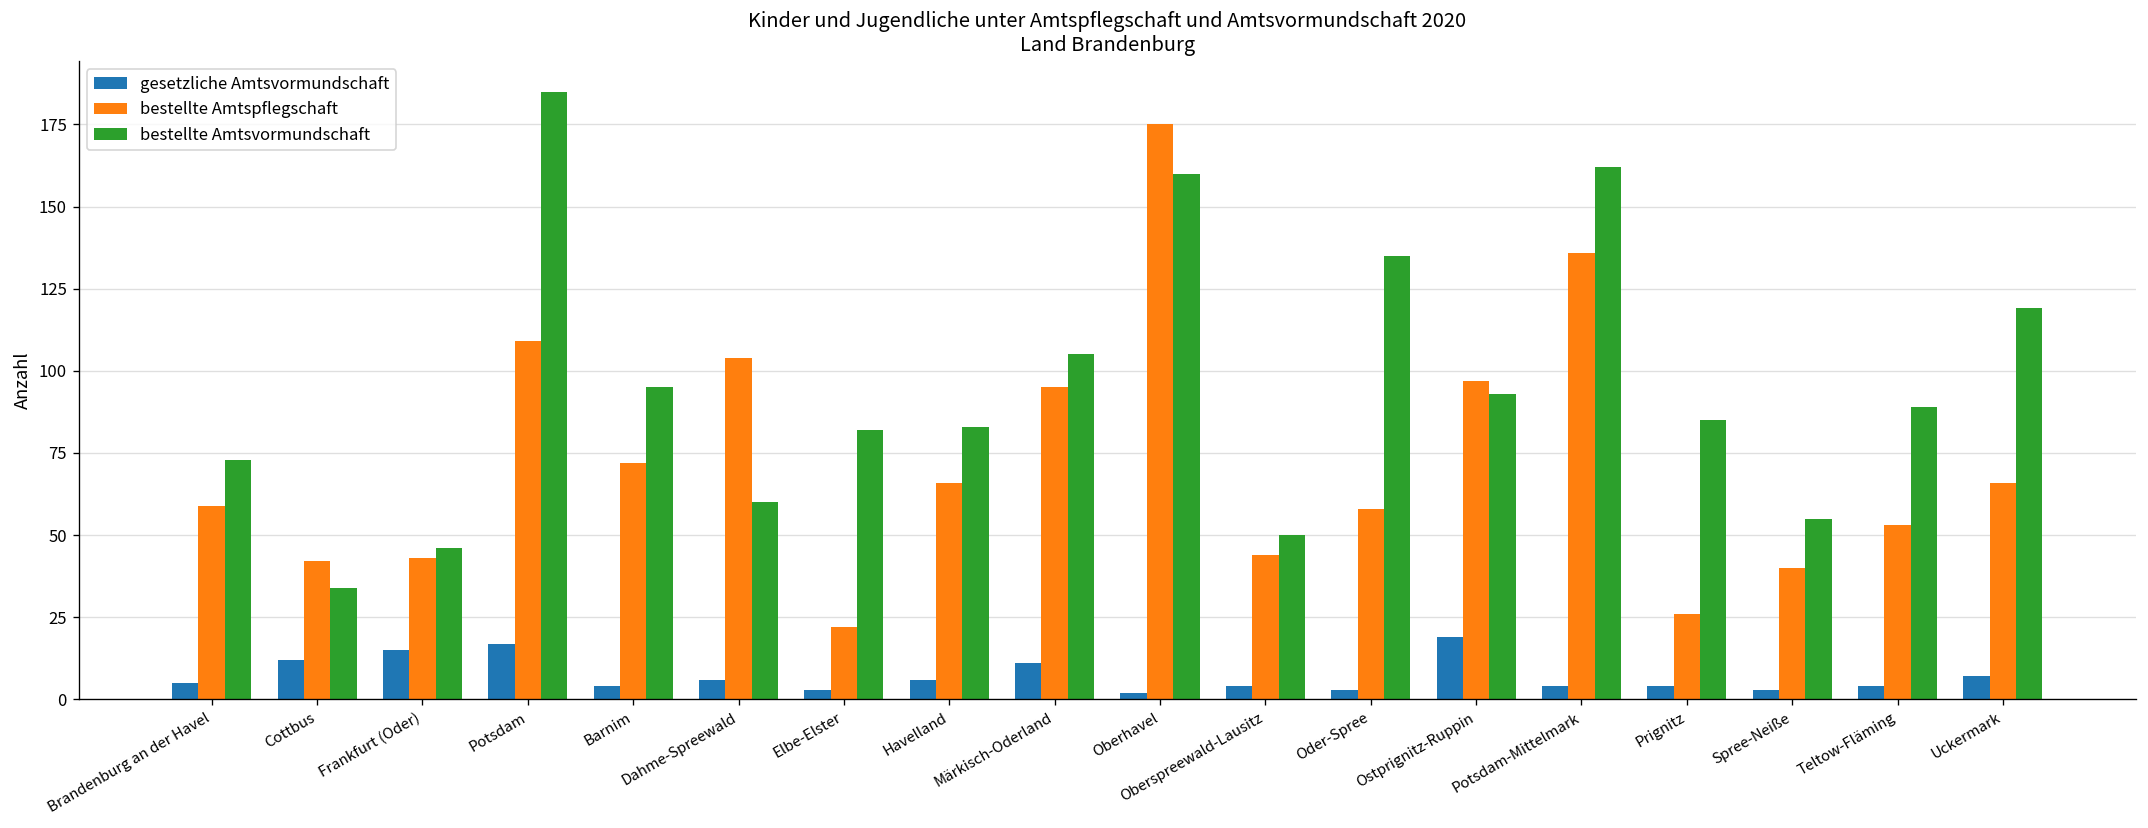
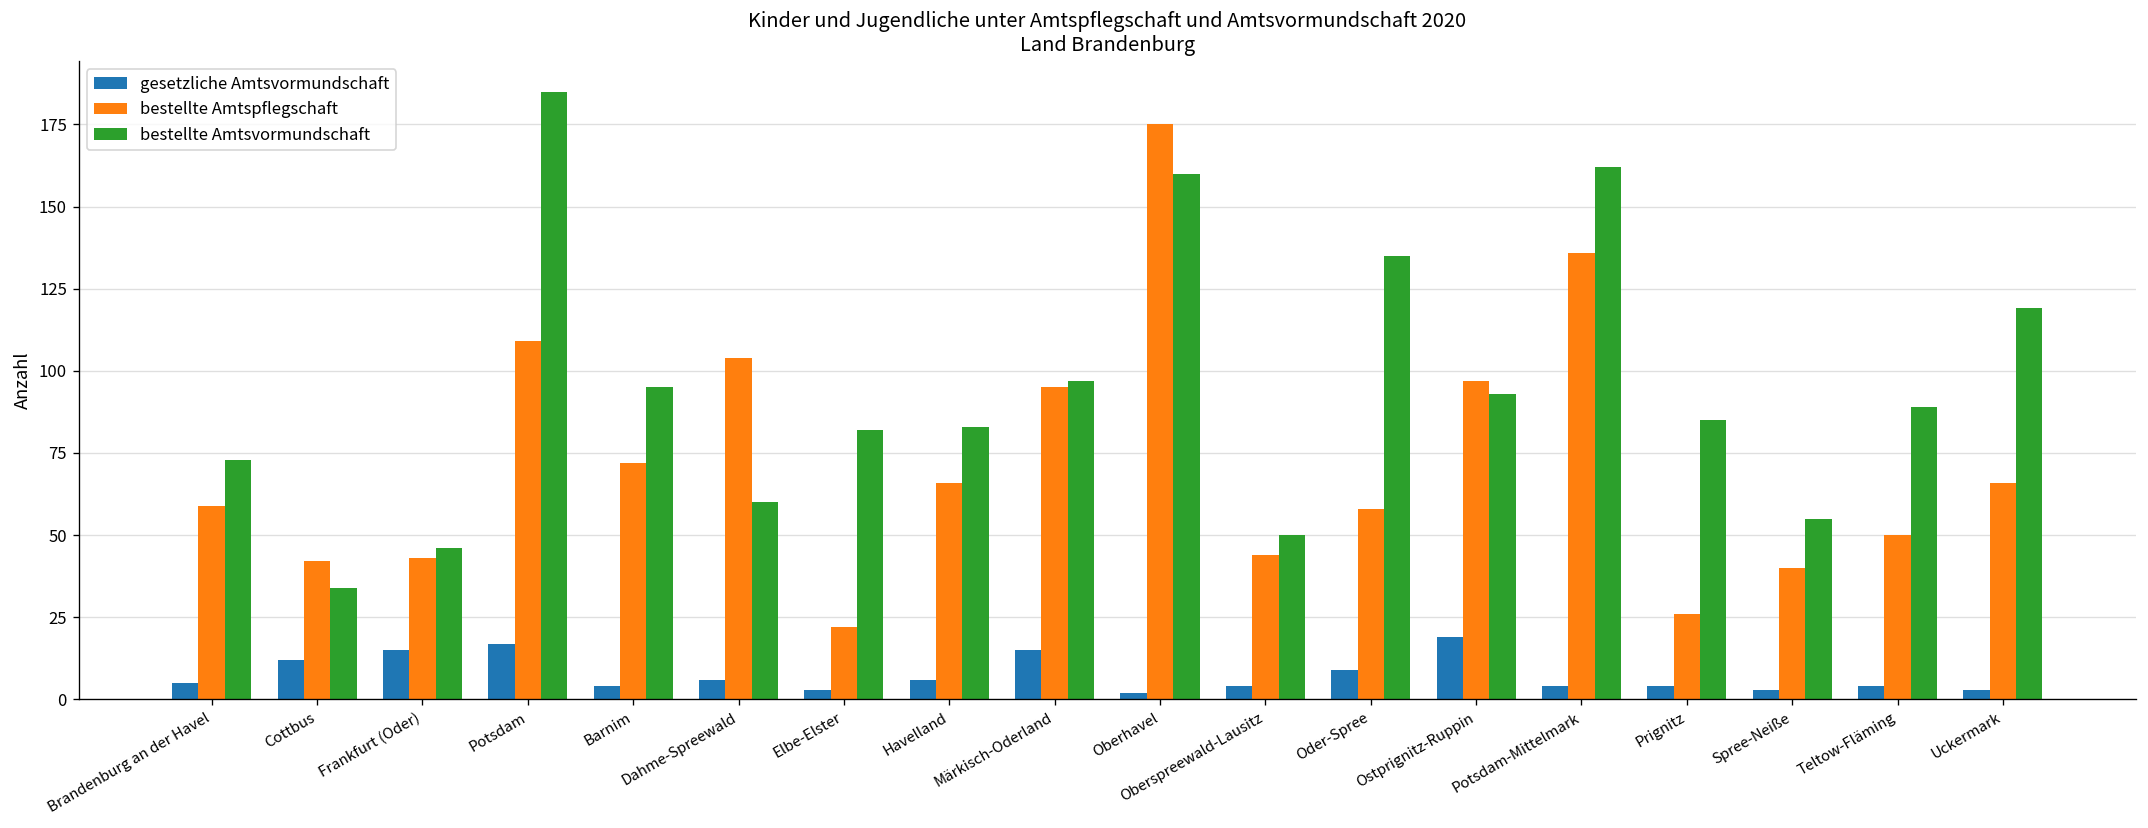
gesetzliche Amtsvormundschaft, Märkisch-Oderland: 11 -> 15
bestellte Amtsvormundschaft, Märkisch-Oderland: 105 -> 97
gesetzliche Amtsvormundschaft, Oder-Spree: 3 -> 9
bestellte Amtspflegschaft, Teltow-Fläming: 53 -> 50
gesetzliche Amtsvormundschaft, Uckermark: 7 -> 3
